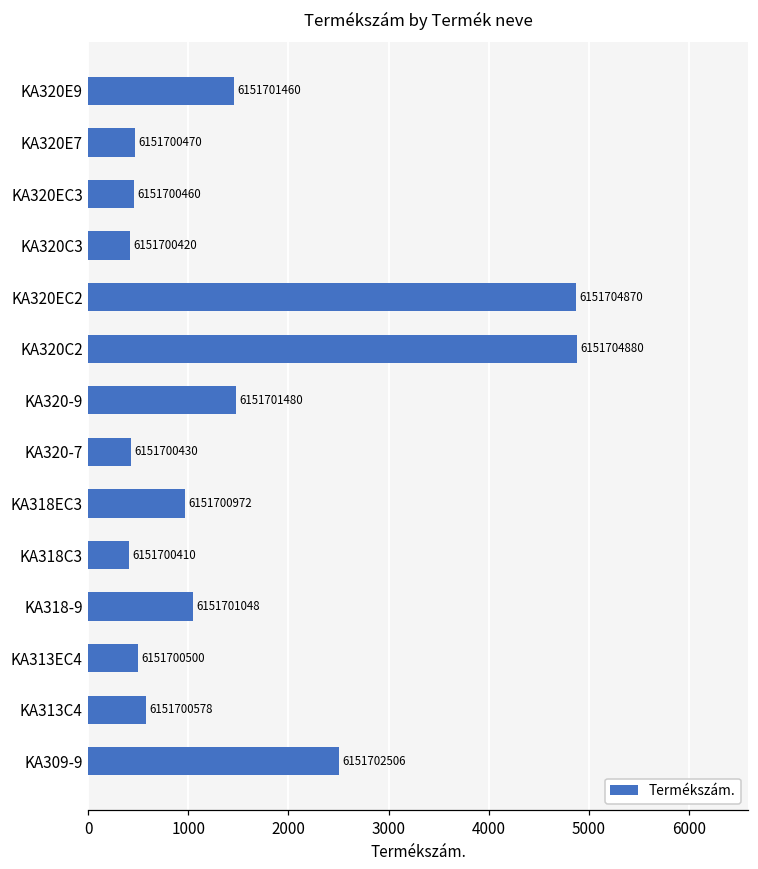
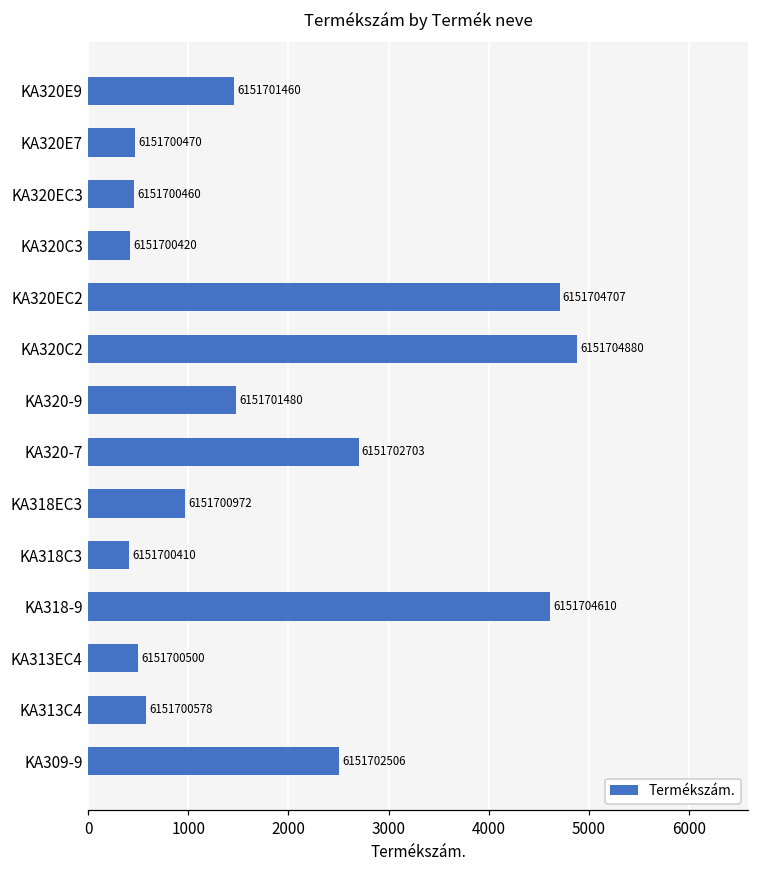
KA320EC2: 6151704870 -> 6151704707
KA320-7: 6151700430 -> 6151702703
KA318-9: 6151701048 -> 6151704610
